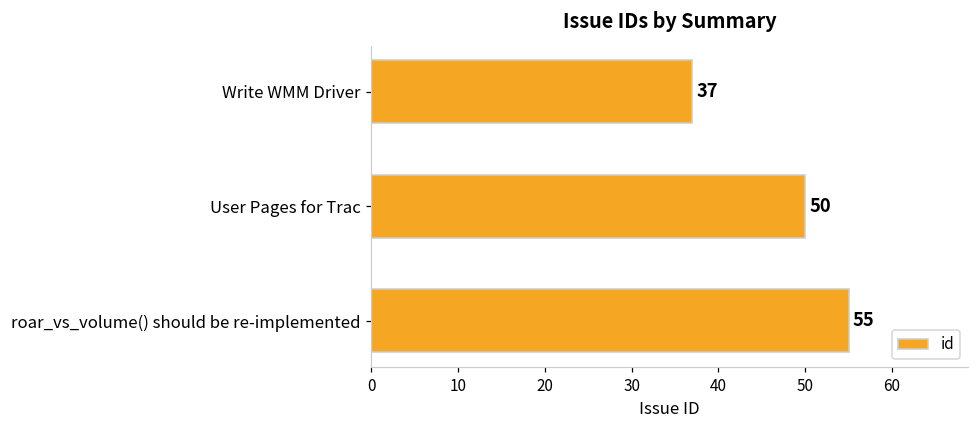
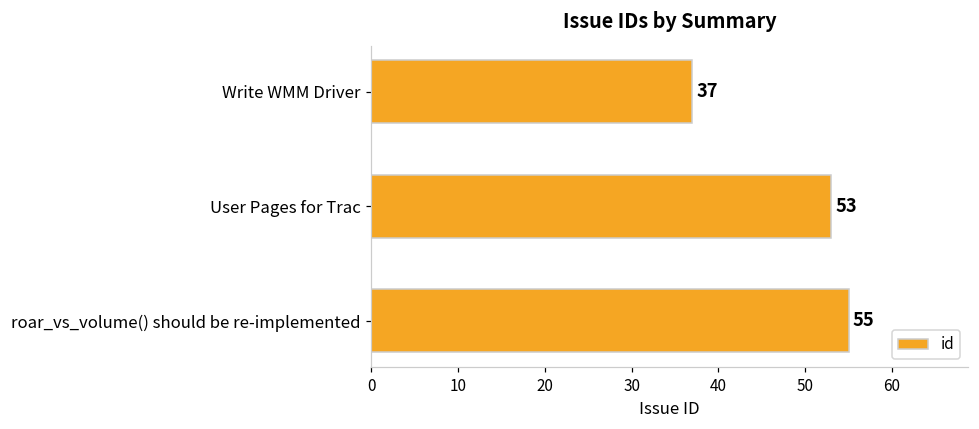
User Pages for Trac: 50 -> 53
